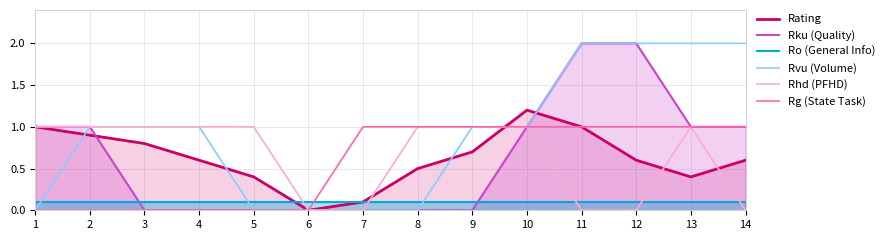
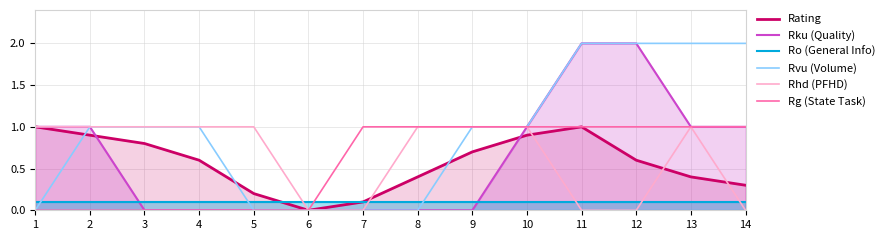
Rating, 5: 0.4 -> 0.2
Rating, 8: 0.5 -> 0.4
Rating, 10: 1.2 -> 0.9
Rating, 14: 0.6 -> 0.3
